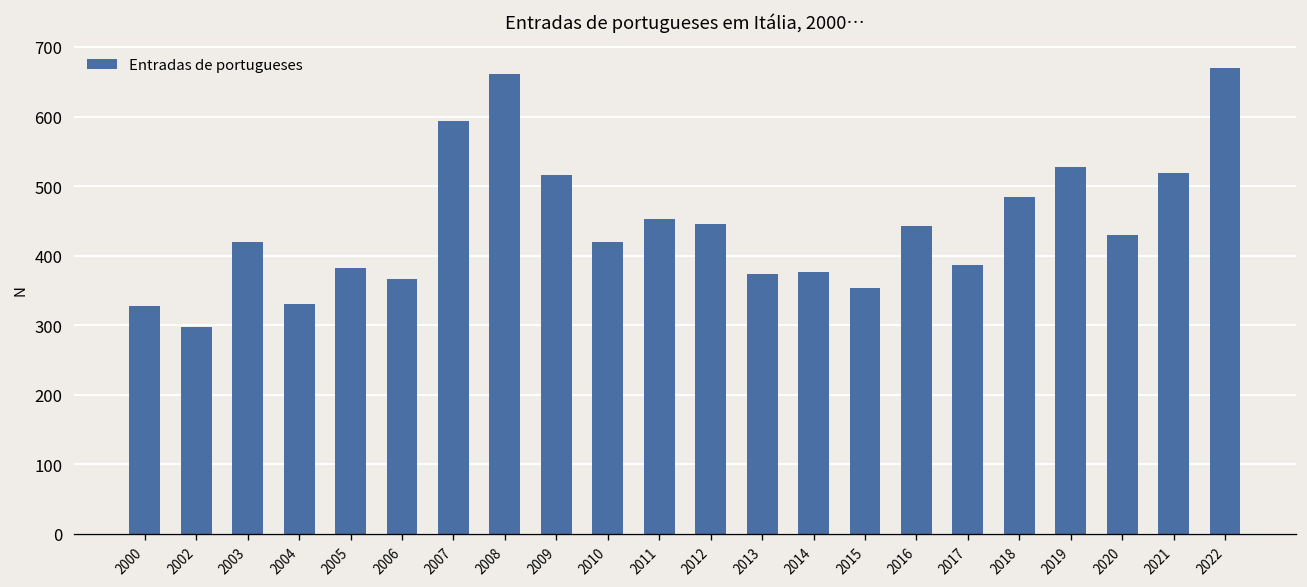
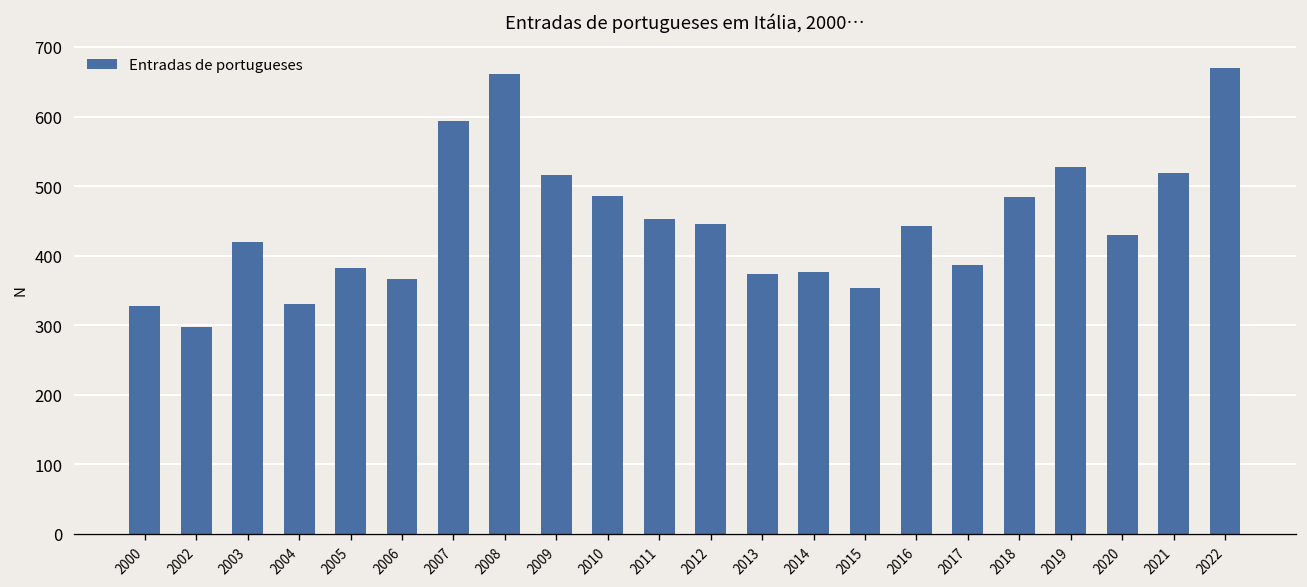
2010: 420 -> 490
